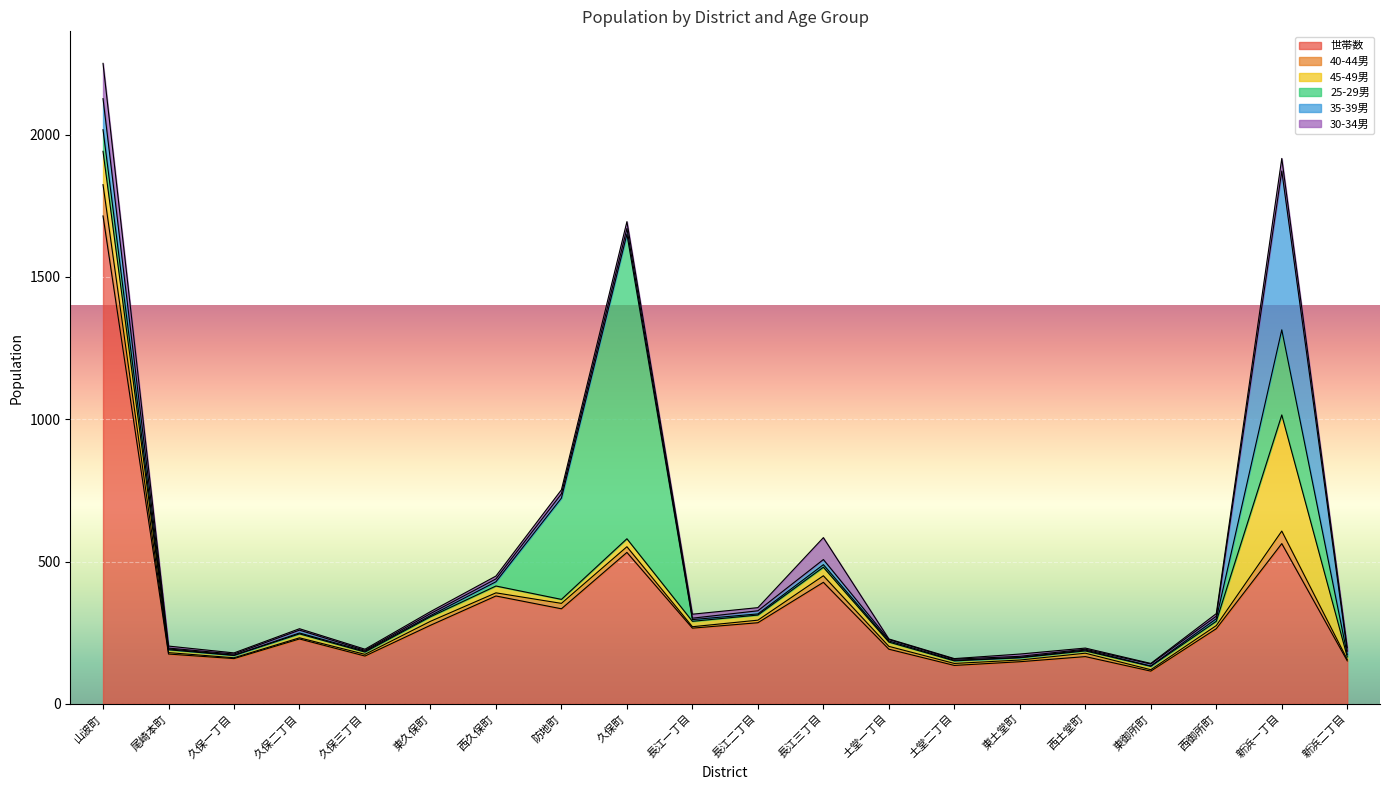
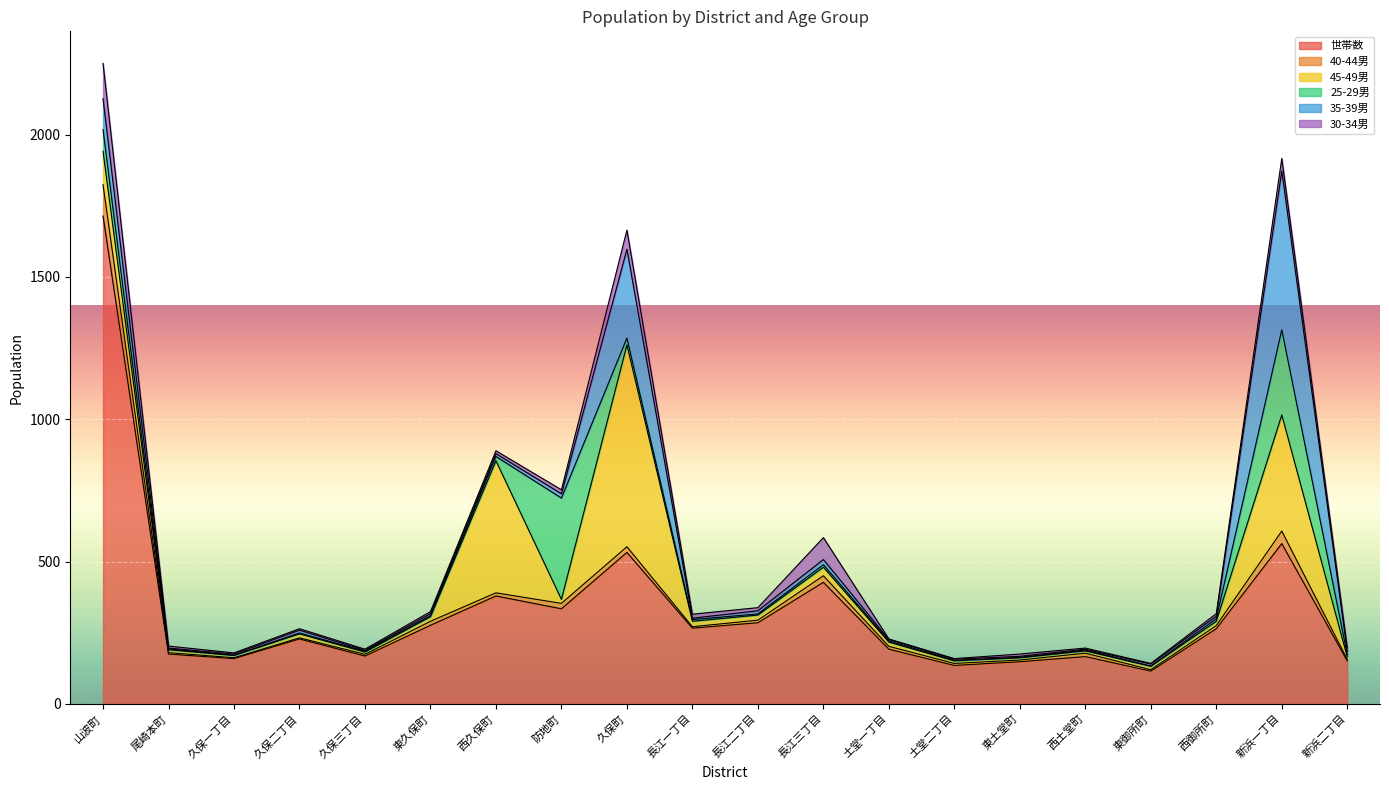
45-49男, 西久保町: 20 -> 460
45-49男, 久保町: 30 -> 710
25-29男, 久保町: 1070 -> 20
35-39男, 久保町: 20 -> 310
30-34男, 久保町: 20 -> 70
